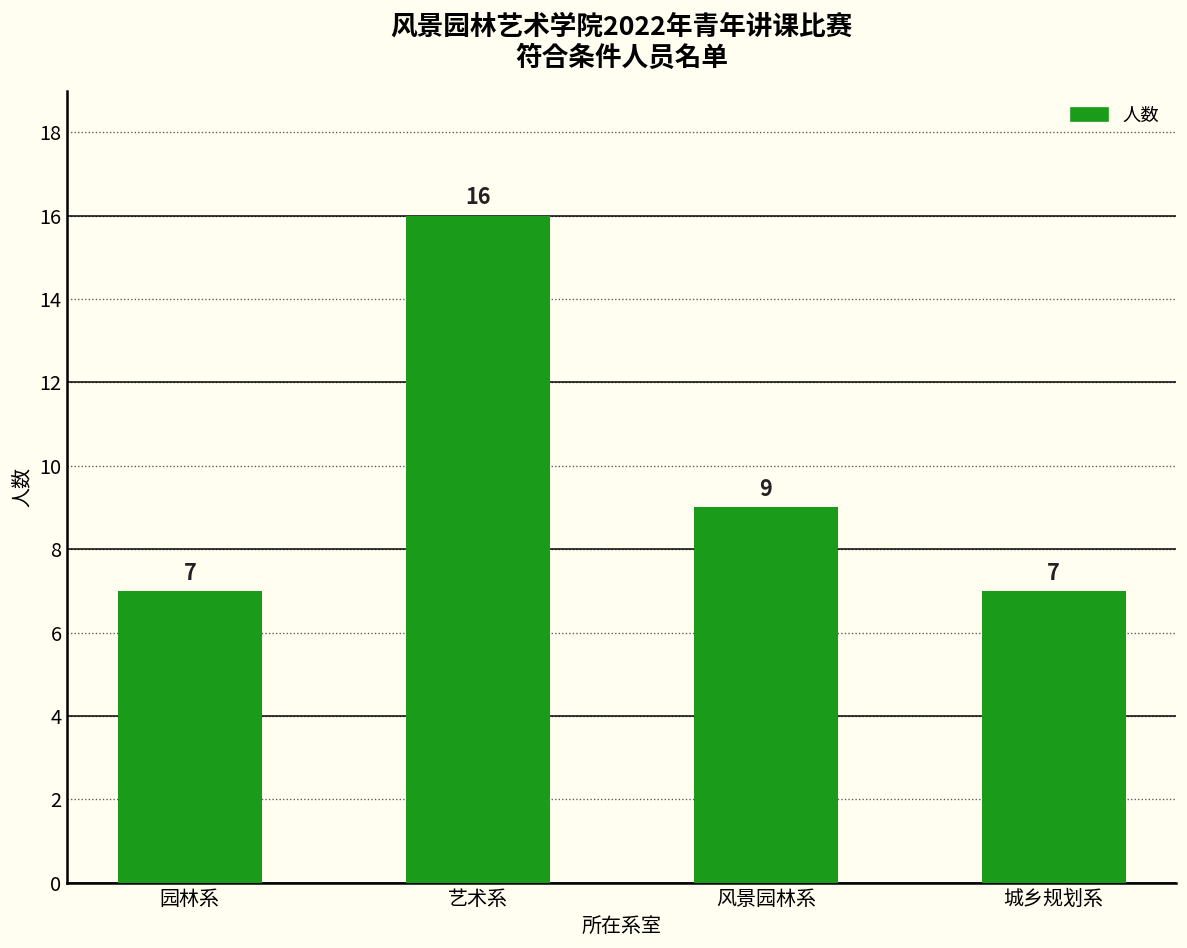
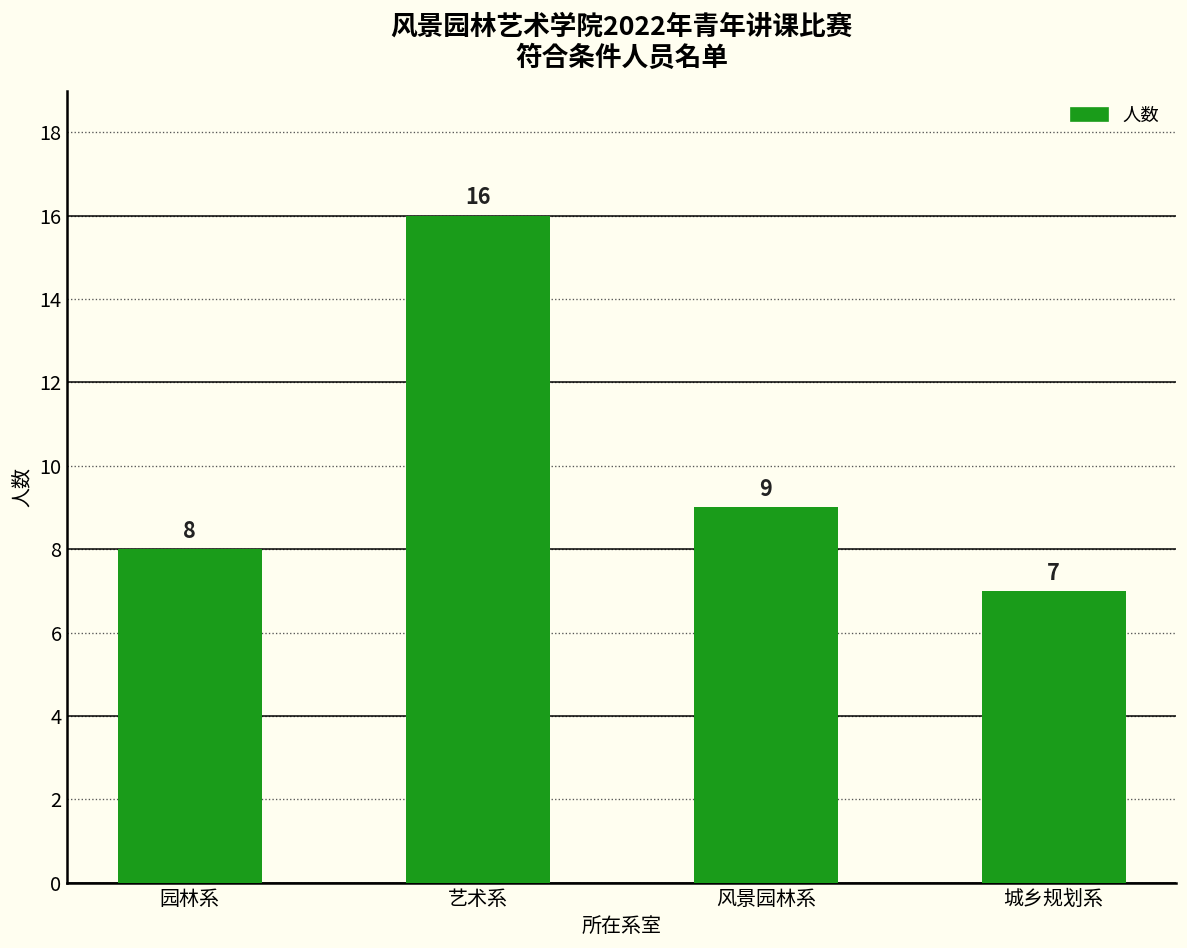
园林系: 7 -> 8
